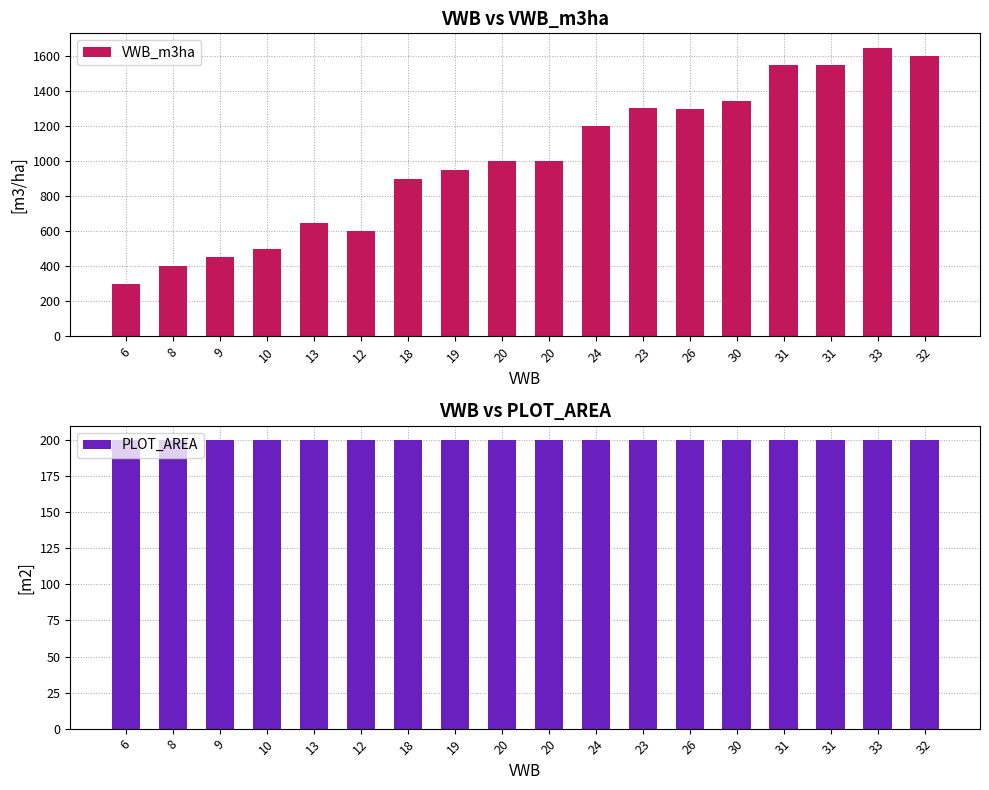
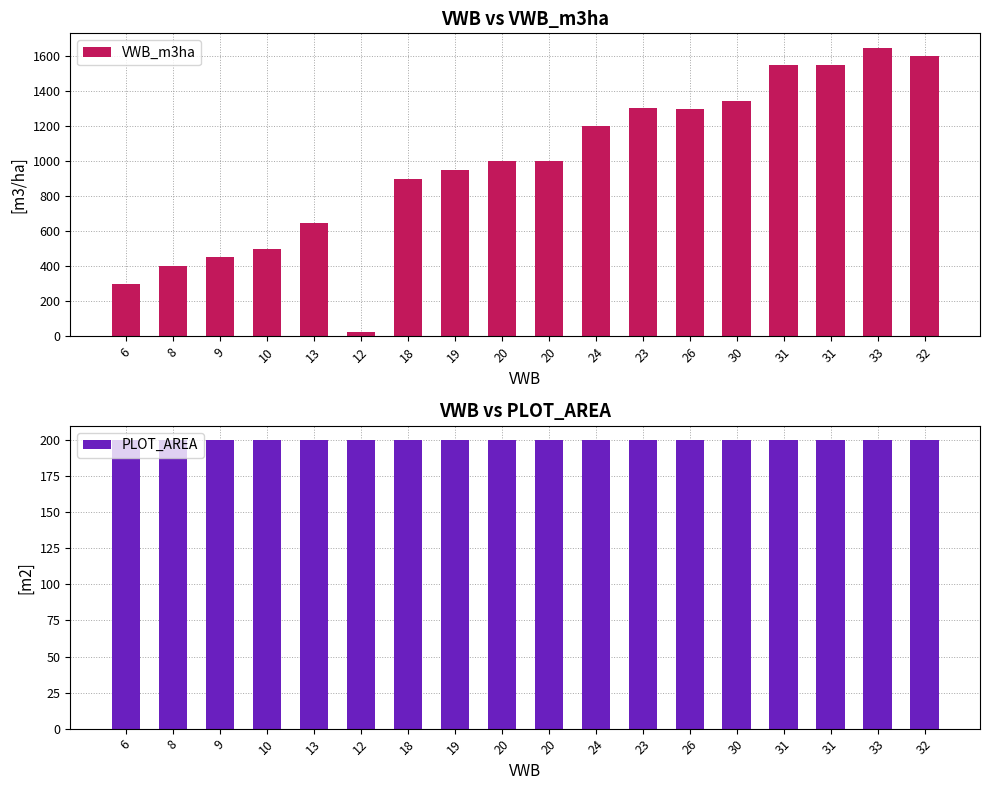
VWB vs VWB_m3ha, 12: 600 -> 20
